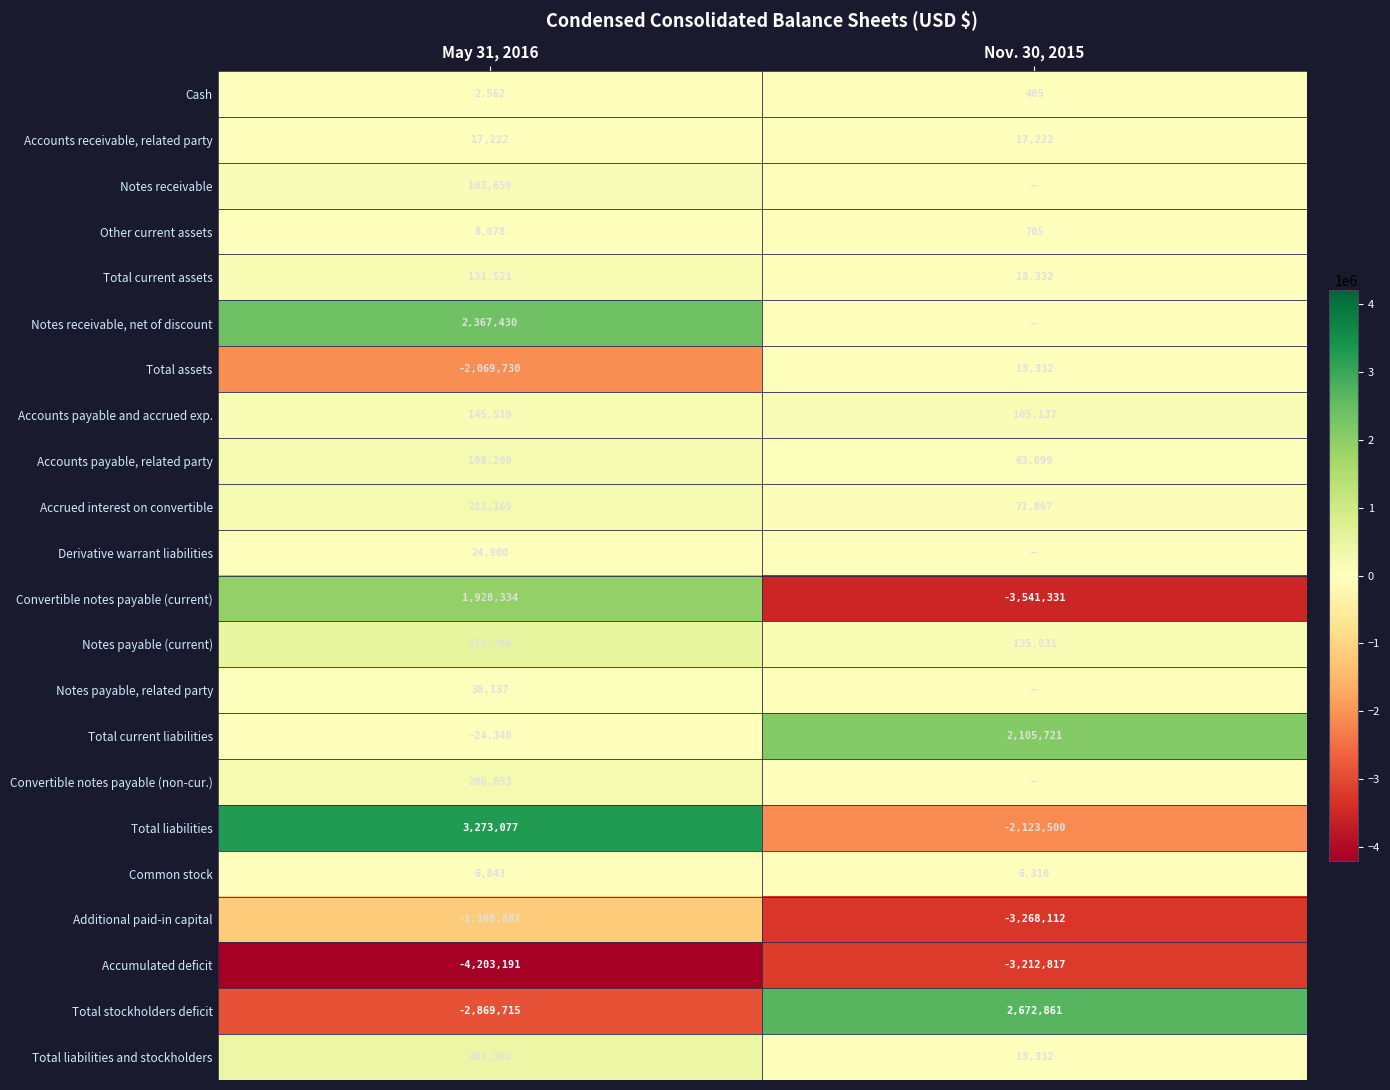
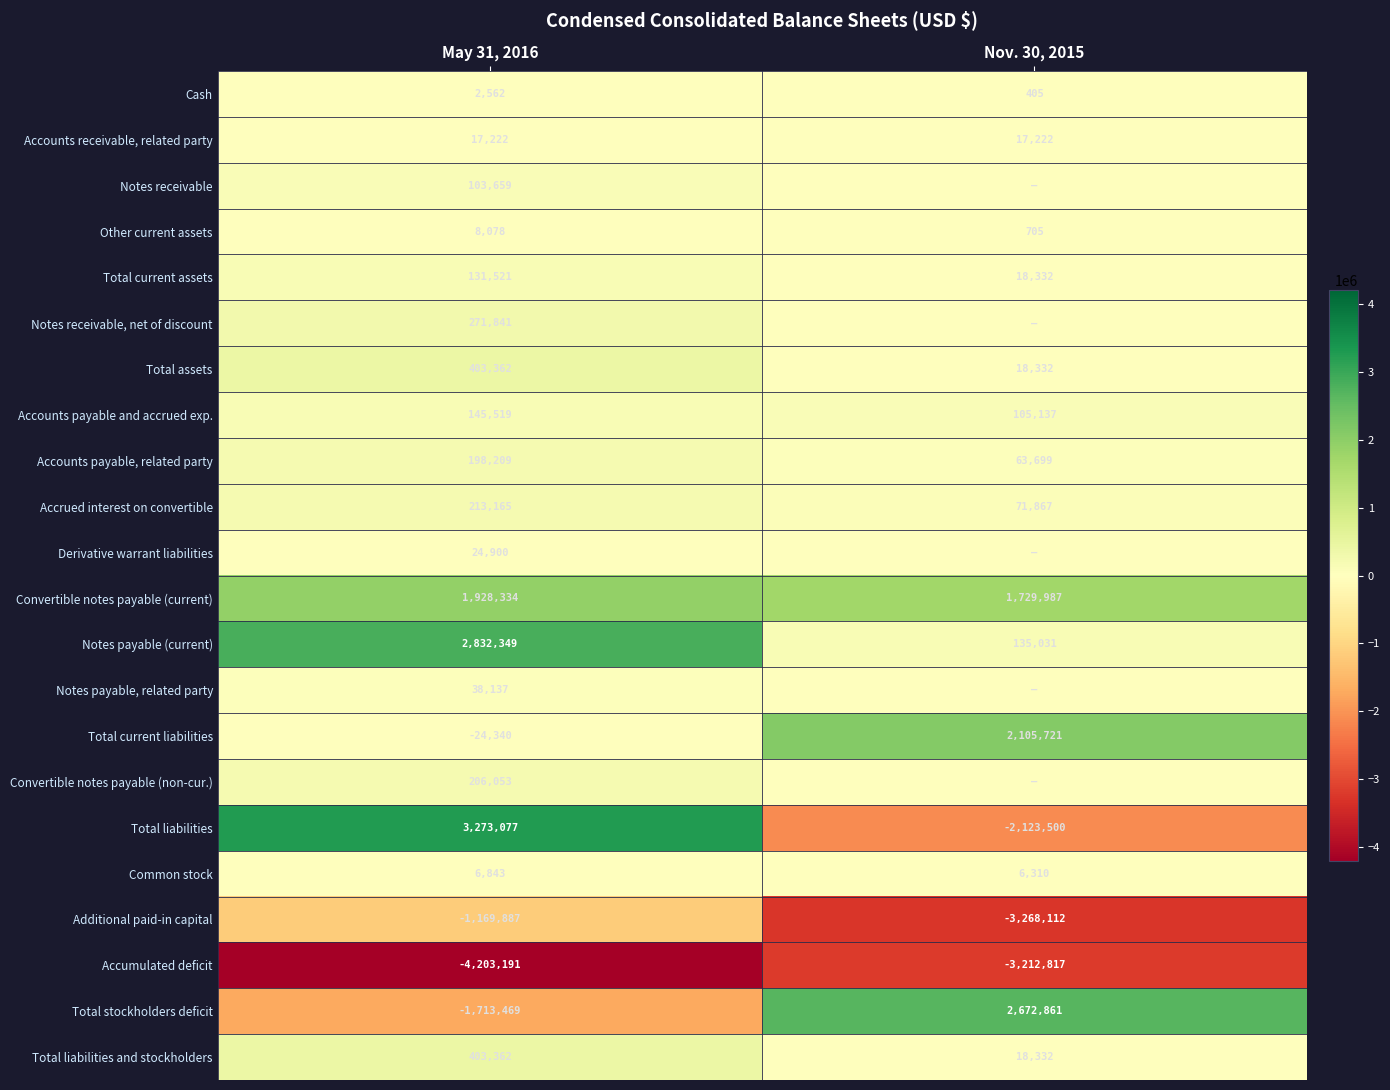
Notes receivable, net of discount, May 31, 2016: 2,367,430 -> 271,841
Total assets, May 31, 2016: -2,069,730 -> 403,362
Convertible notes payable (current), Nov. 30, 2015: -3,541,331 -> 1,729,987
Notes payable (current), May 31, 2016: 510,706 -> 2,832,349
Total stockholders deficit, May 31, 2016: -2,869,715 -> -1,713,469
